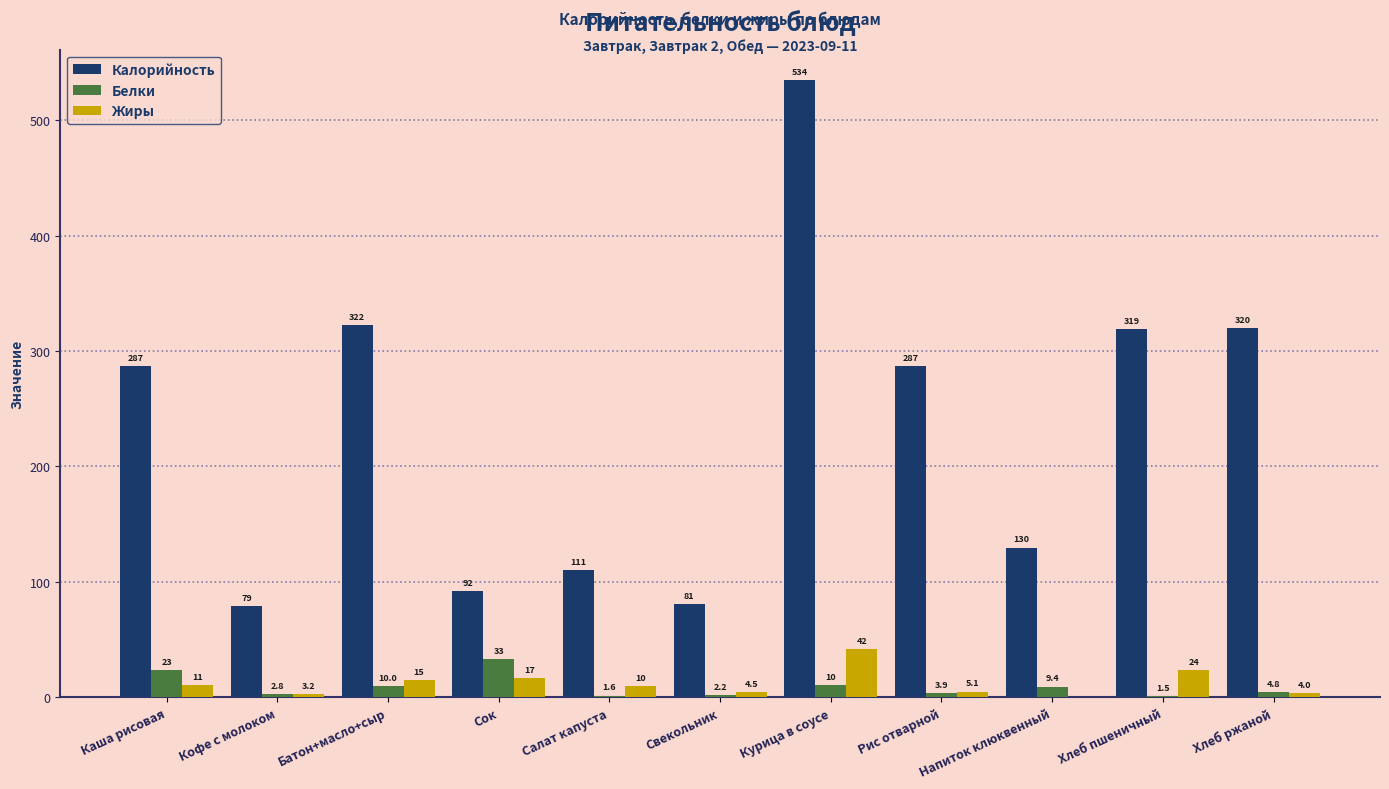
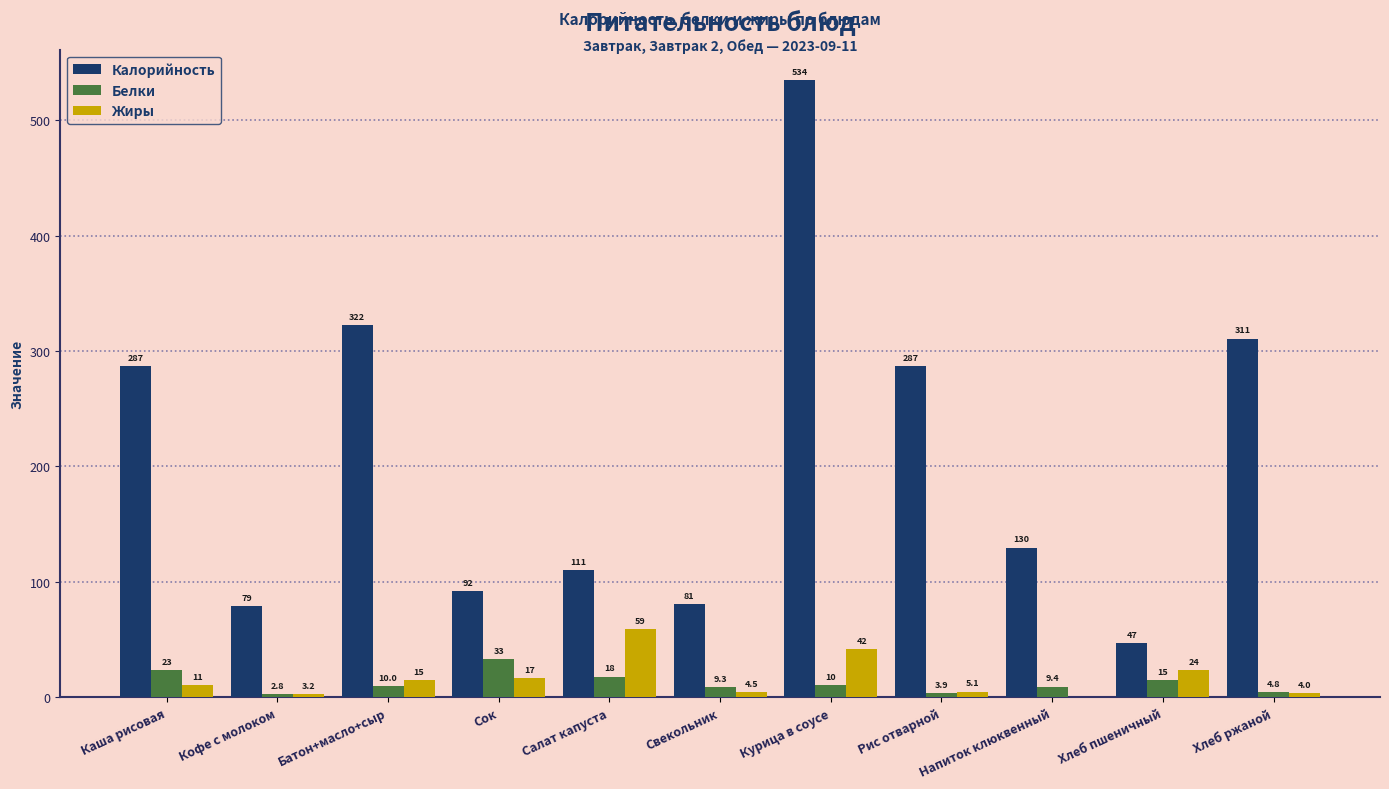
Белки, Салат капуста: 1.6 -> 18
Жиры, Салат капуста: 10 -> 59
Белки, Свекольник: 2.2 -> 9.3
Калорийность, Хлеб пшеничный: 319 -> 47
Белки, Хлеб пшеничный: 1.5 -> 15
Калорийность, Хлеб ржаной: 320 -> 311
